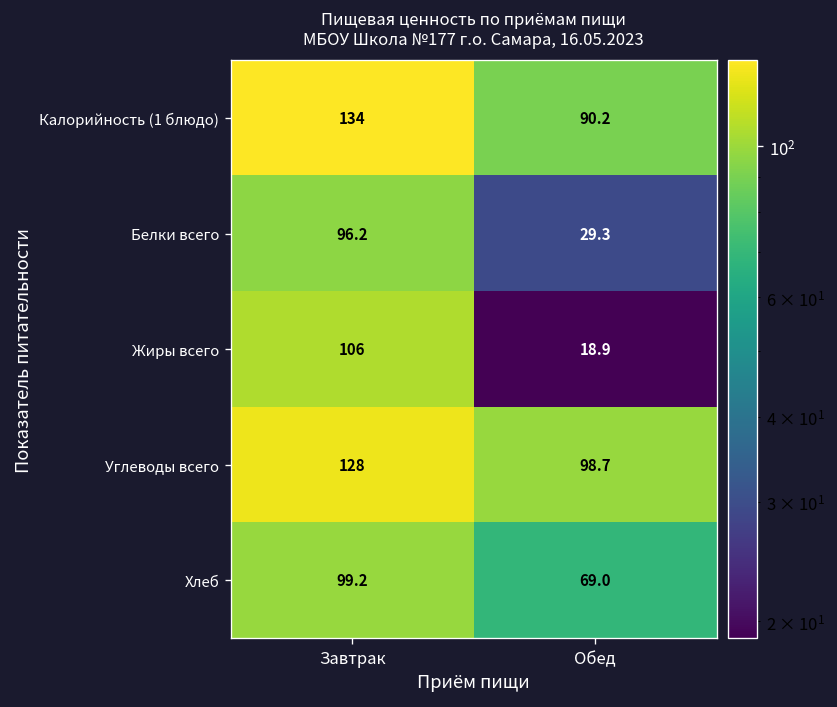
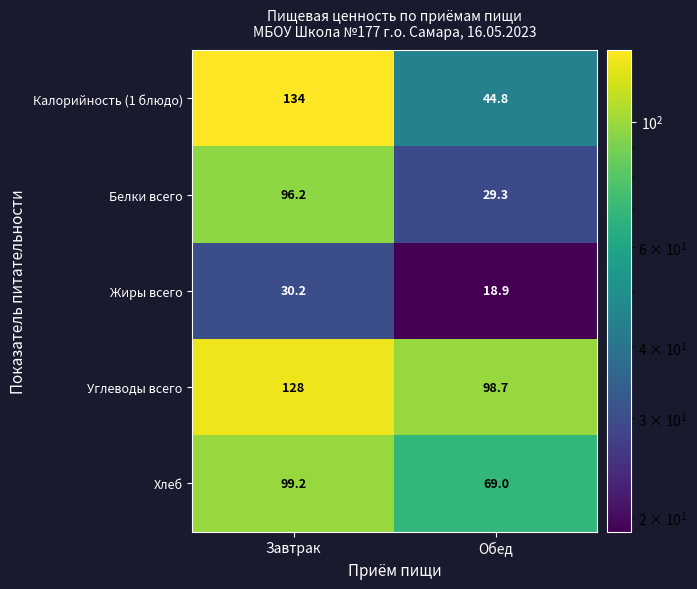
Калорийность (1 блюдо), Обед: 90.2 -> 44.8
Жиры всего, Завтрак: 106 -> 30.2
